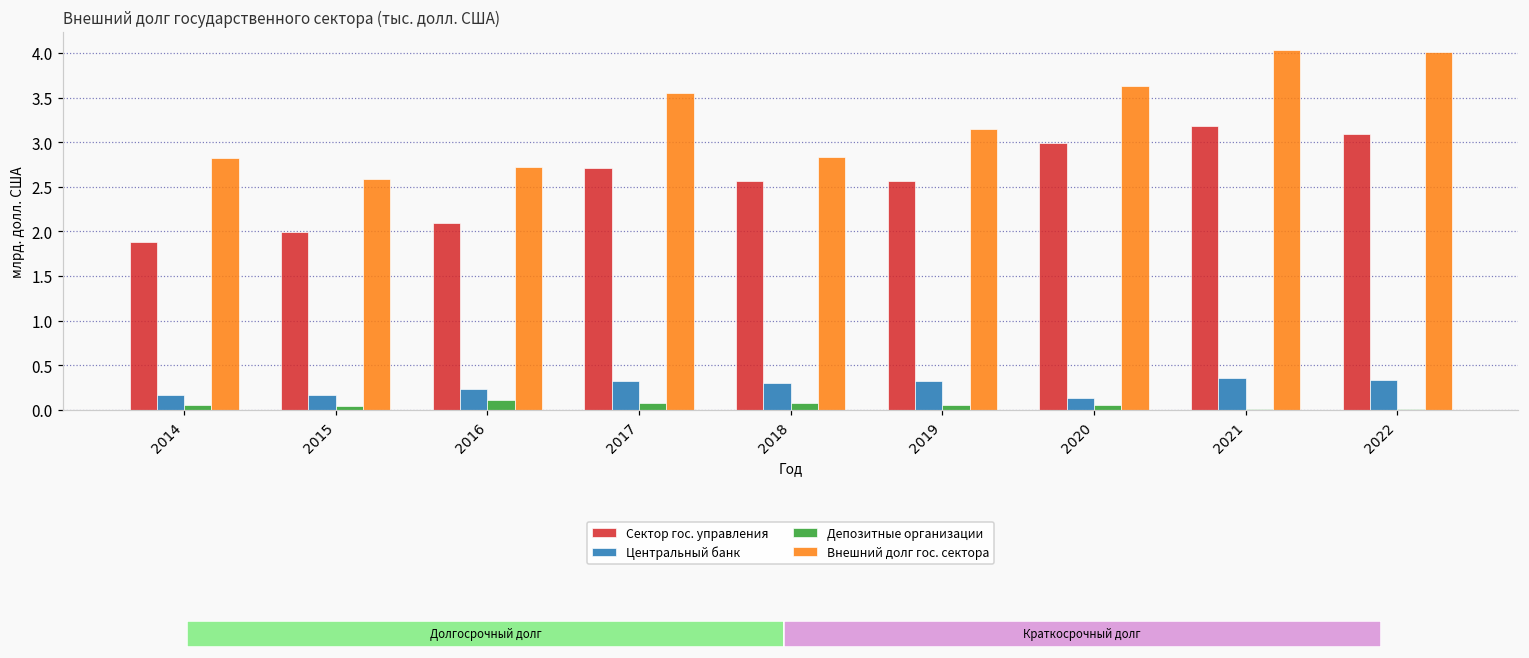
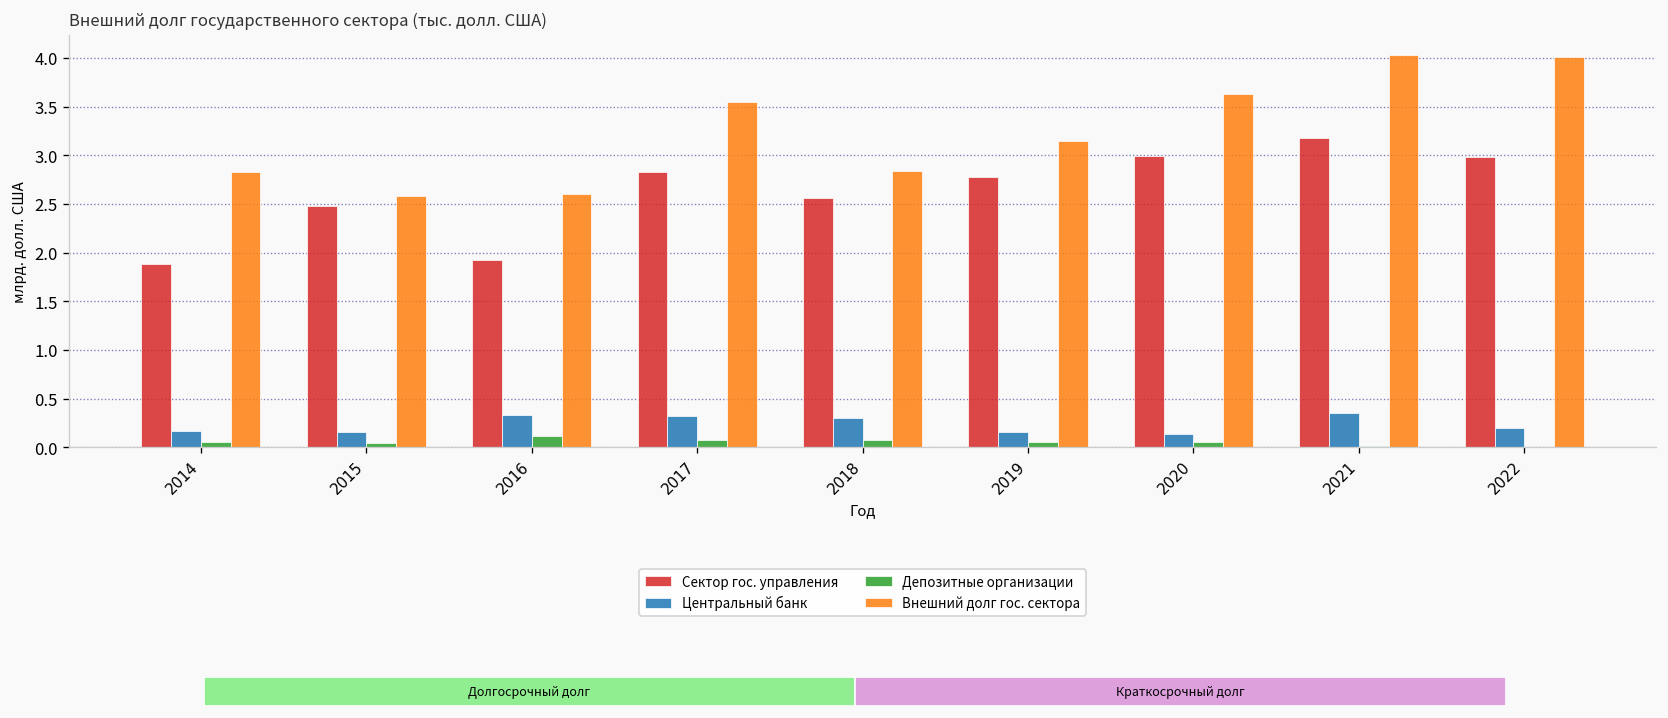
Сектор гос. управления, 2015: 2.0 -> 2.5
Сектор гос. управления, 2016: 2.1 -> 1.9
Центральный банк, 2016: 0.2 -> 0.3
Внешний долг гос. сектора, 2016: 2.7 -> 2.6
Сектор гос. управления, 2017: 2.7 -> 2.8
Сектор гос. управления, 2019: 2.6 -> 2.8
Центральный банк, 2019: 0.3 -> 0.2
Сектор гос. управления, 2022: 3.1 -> 3.0
Центральный банк, 2022: 0.3 -> 0.2
